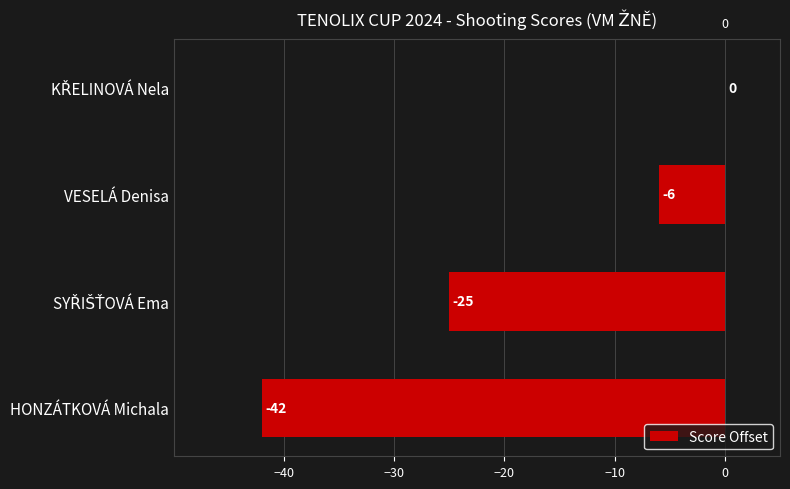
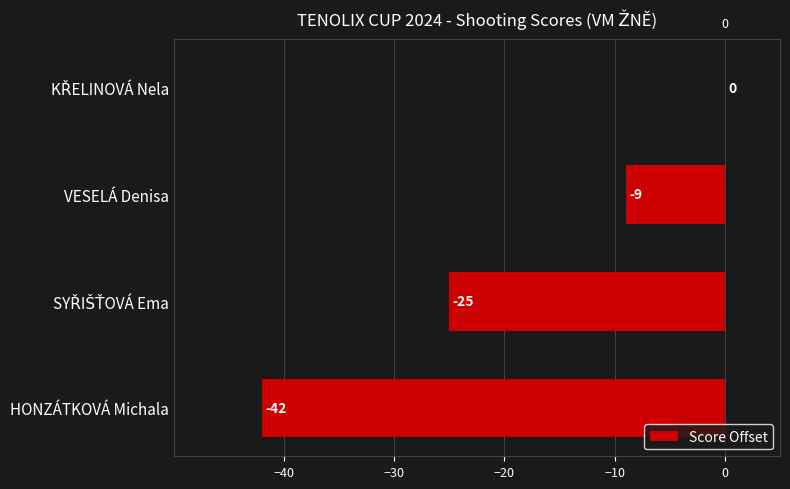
VESELÁ Denisa: -6 -> -9
